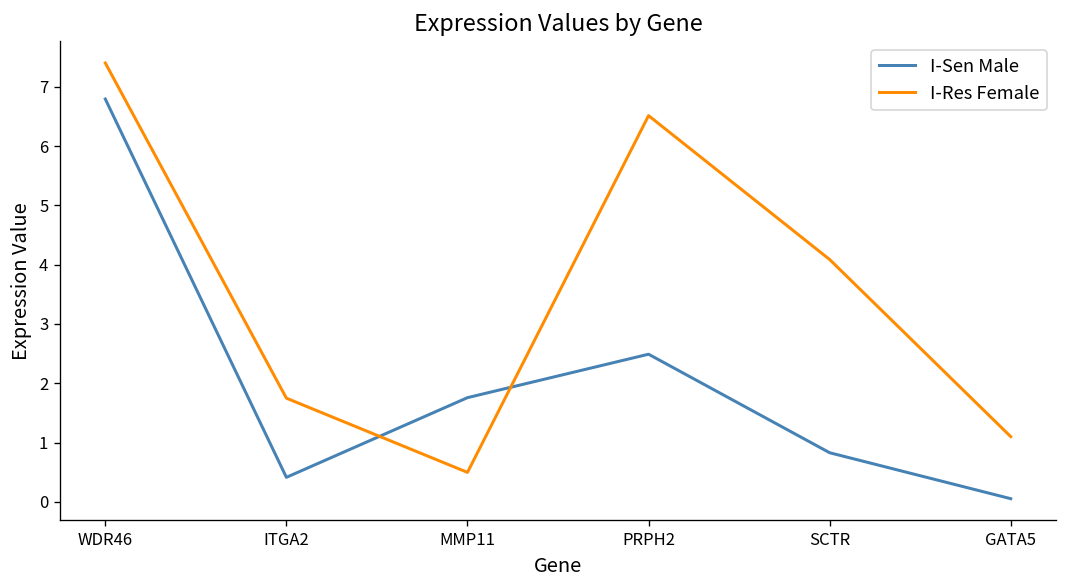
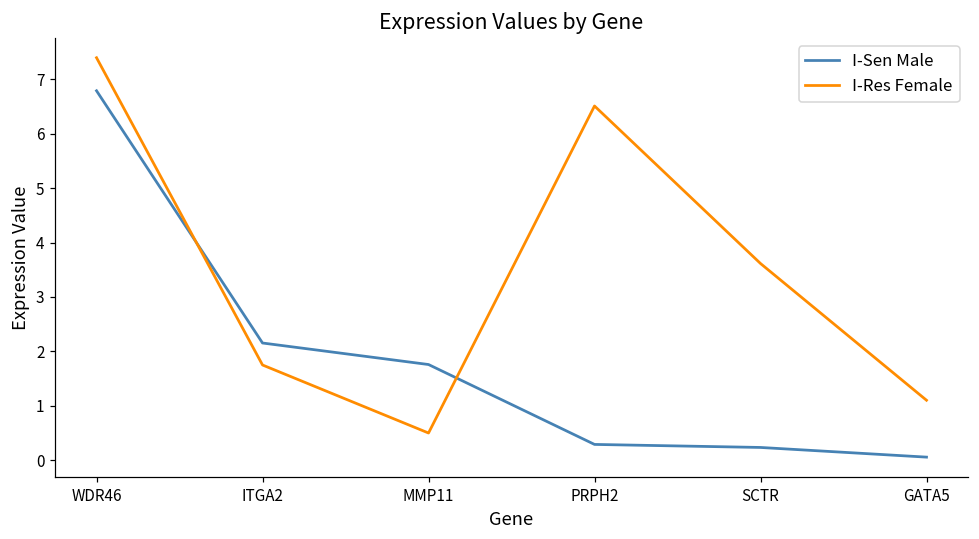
I-Sen Male, ITGA2: 0.4 -> 2.2
I-Sen Male, PRPH2: 2.5 -> 0.3
I-Sen Male, SCTR: 0.8 -> 0.2
I-Res Female, SCTR: 4.1 -> 3.6
